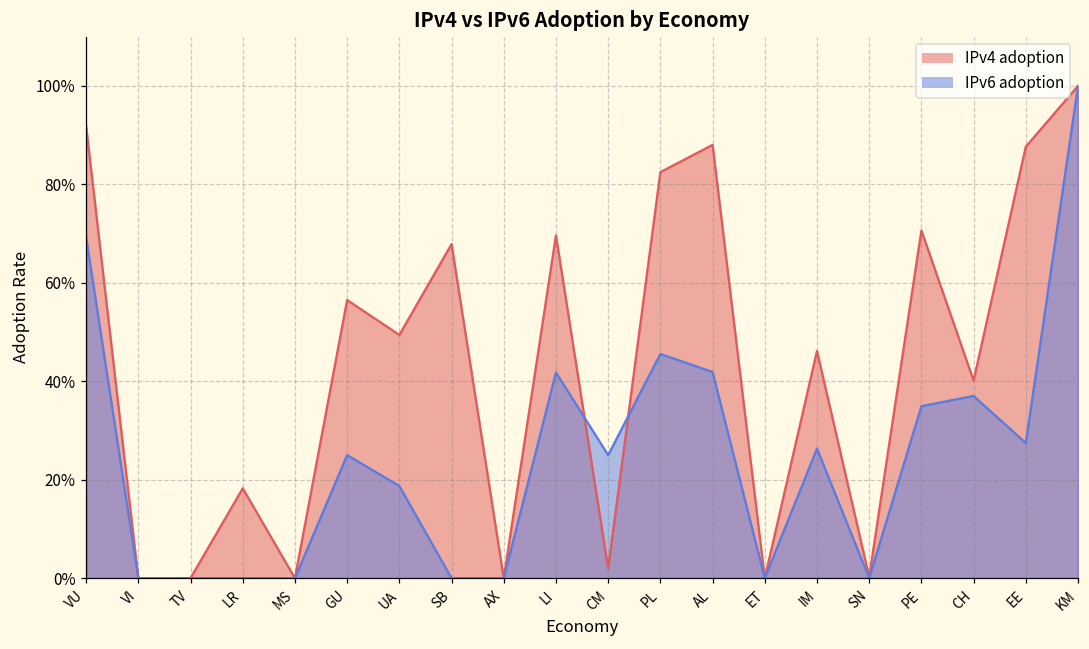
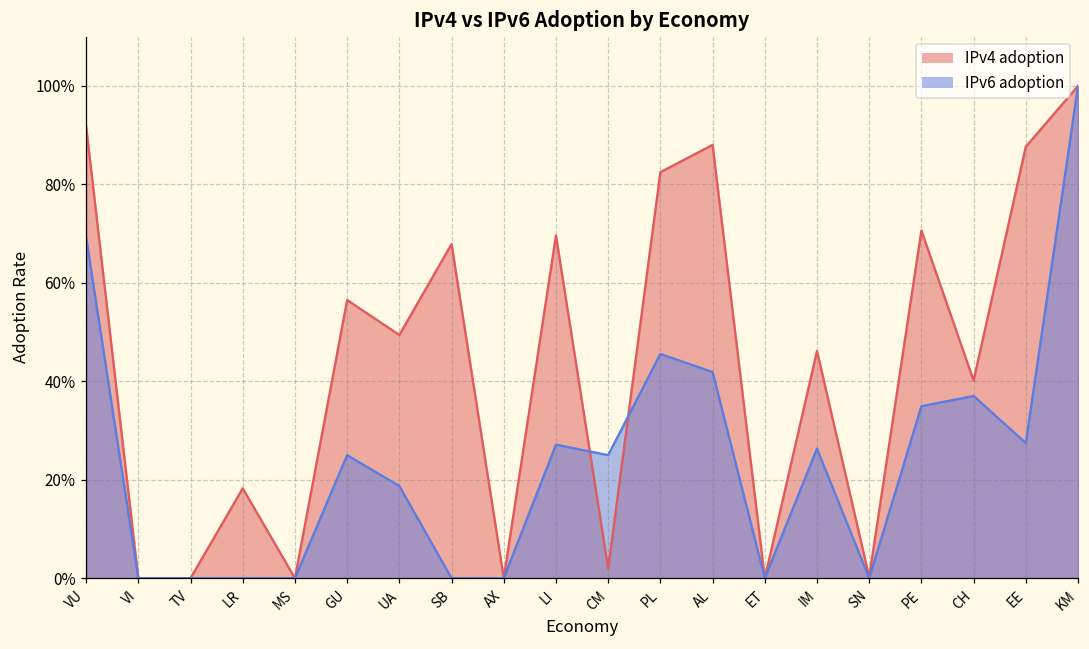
IPv6 adoption, LI: 42% -> 27%
